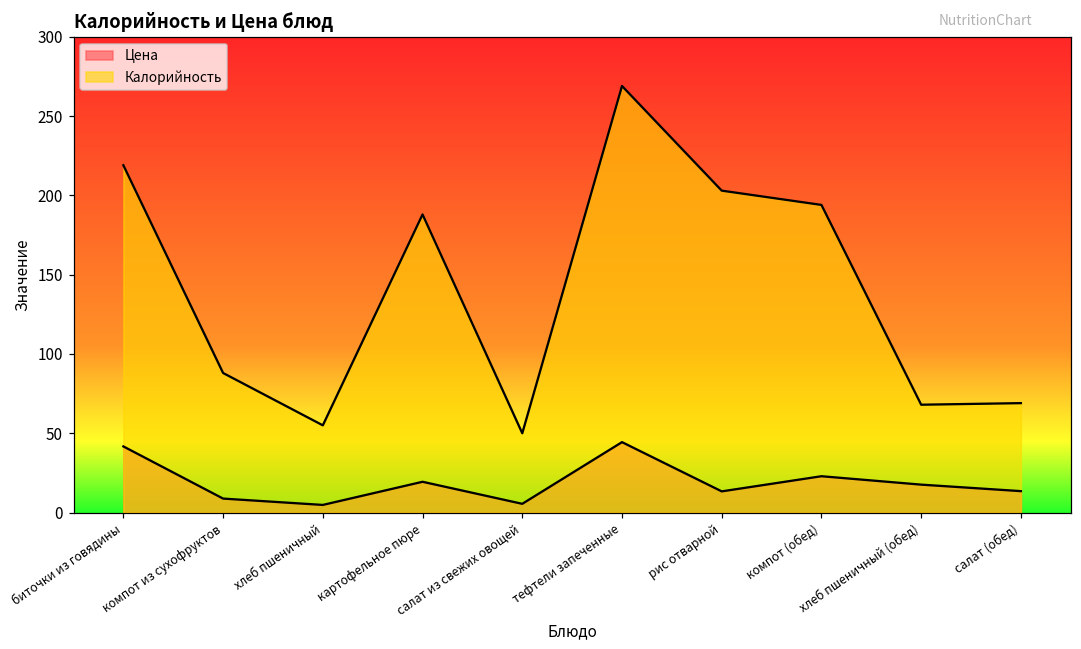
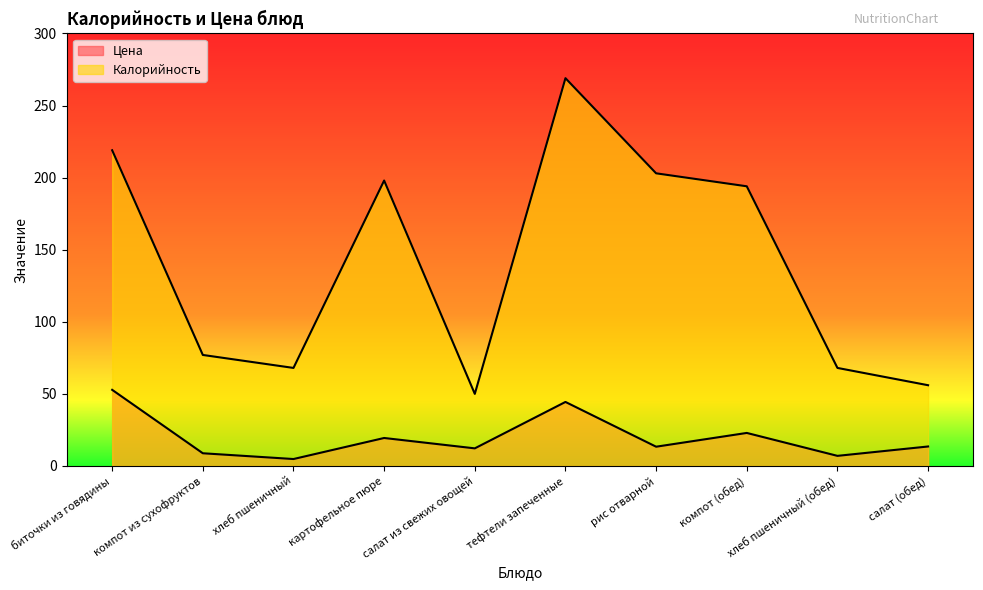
Цена, биточки из говядины: 42 -> 53
Калорийность, компот из сухофруктов: 88 -> 77
Калорийность, хлеб пшеничный: 55 -> 68
Калорийность, картофельное пюре: 188 -> 198
Цена, салат из свежих овощей: 6 -> 12
Цена, хлеб пшеничный (обед): 18 -> 7
Калорийность, салат (обед): 69 -> 56
